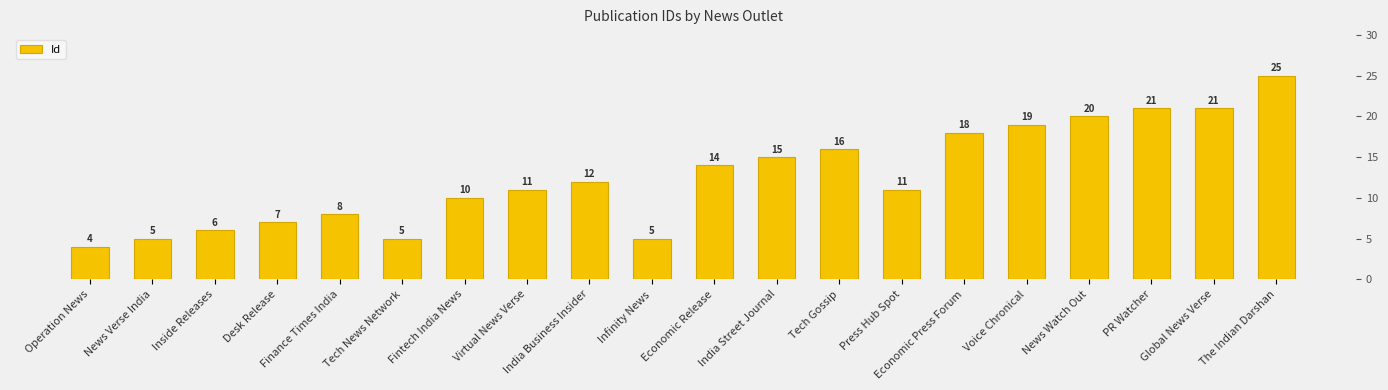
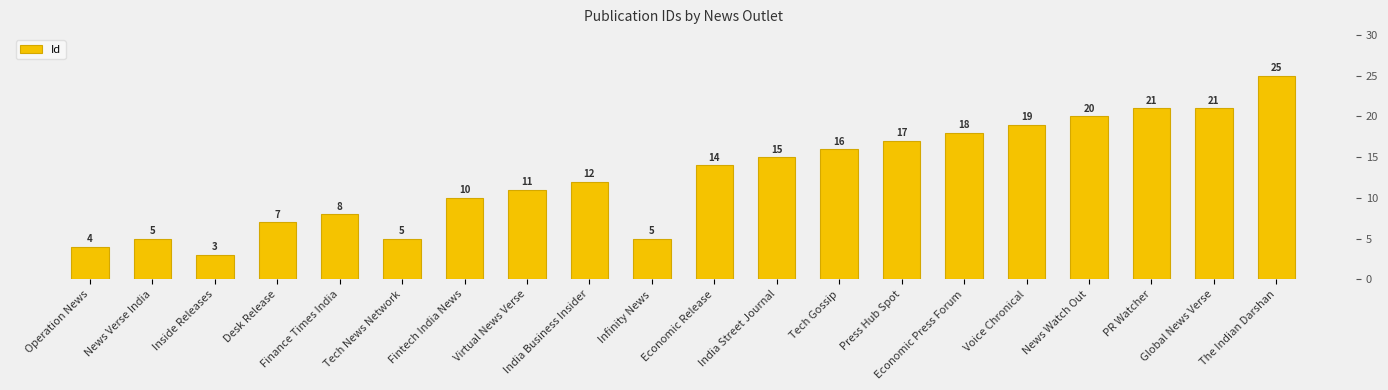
Inside Releases: 6 -> 3
Press Hub Spot: 11 -> 17
